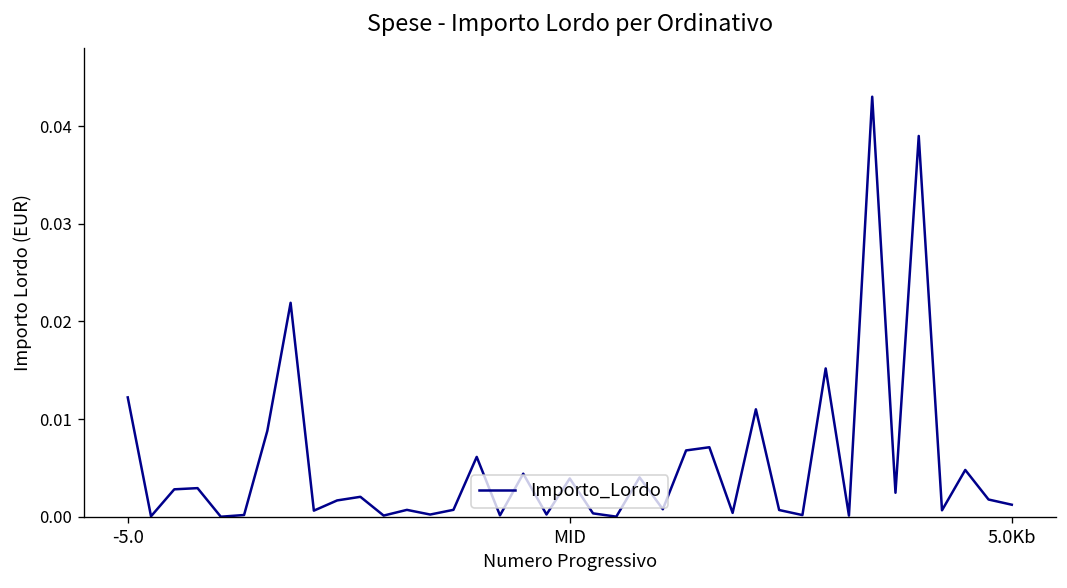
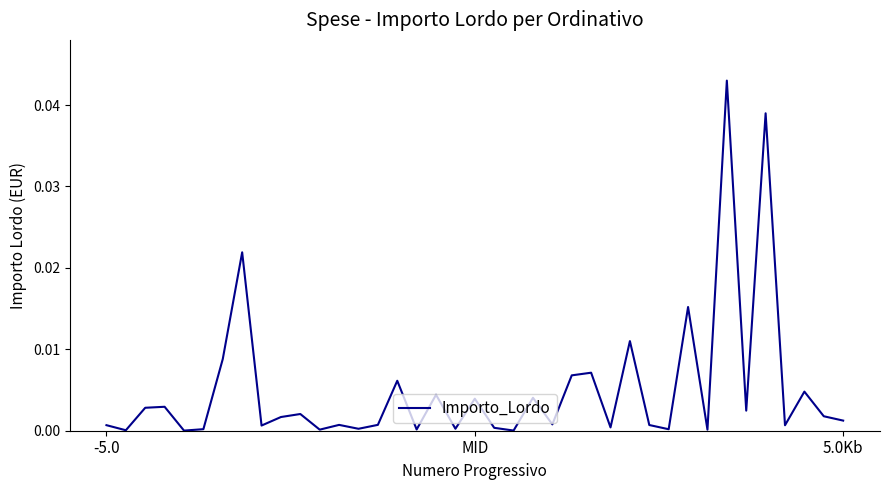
-5.0: 0.012 -> 0.001
